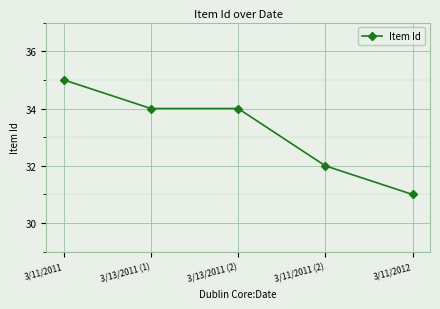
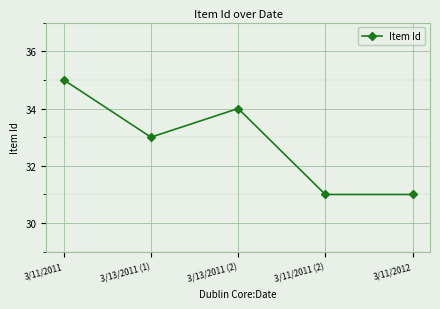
3/13/2011 (1): 34 -> 33
3/11/2011 (2): 32 -> 31
